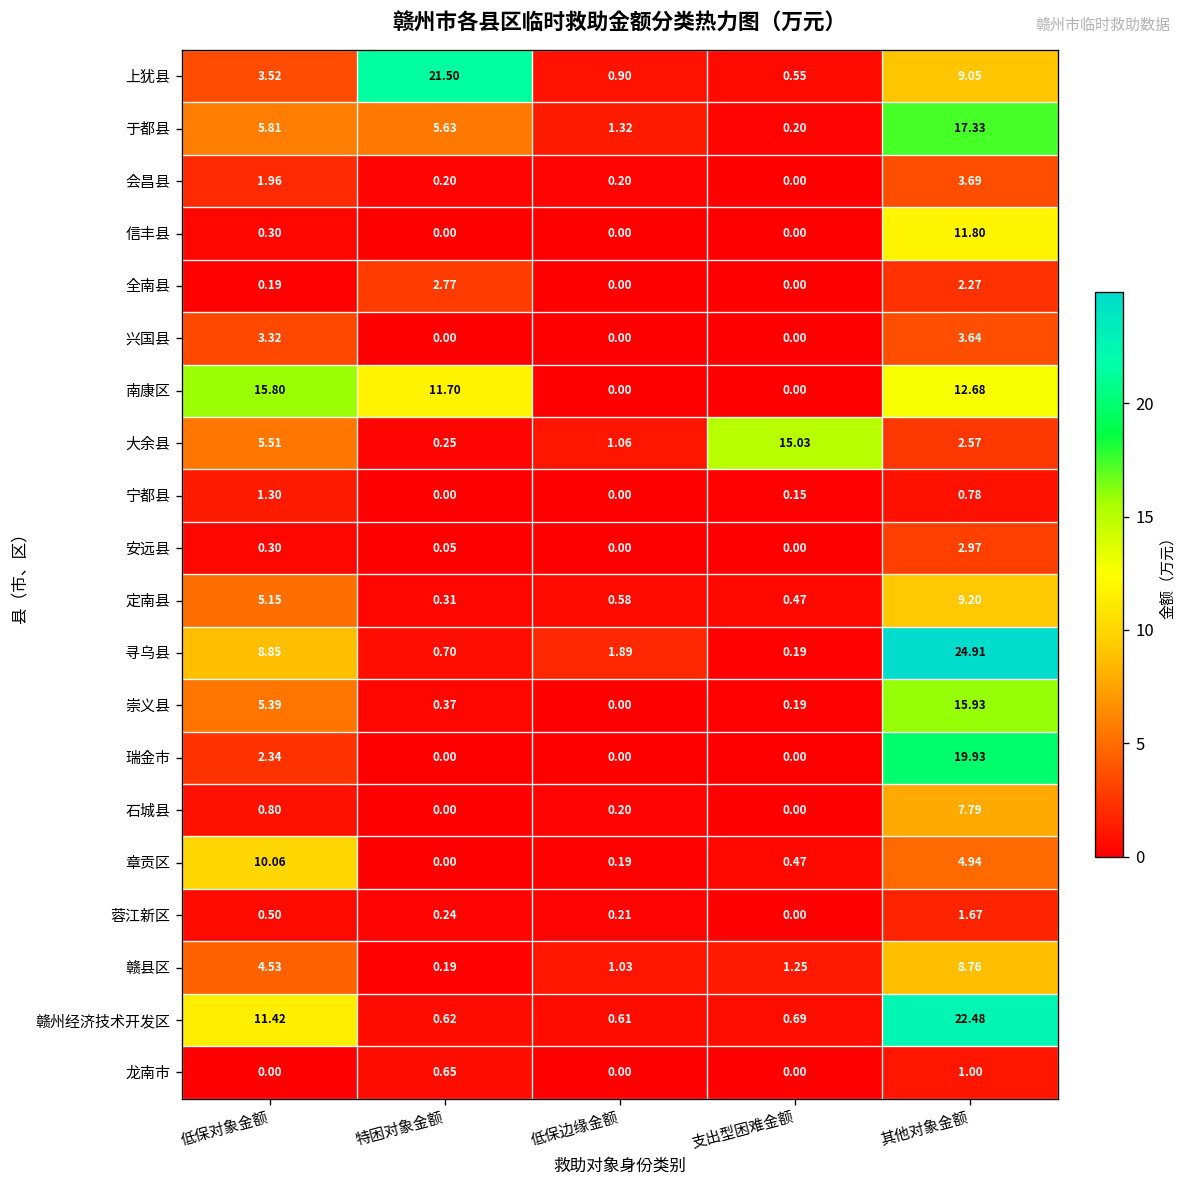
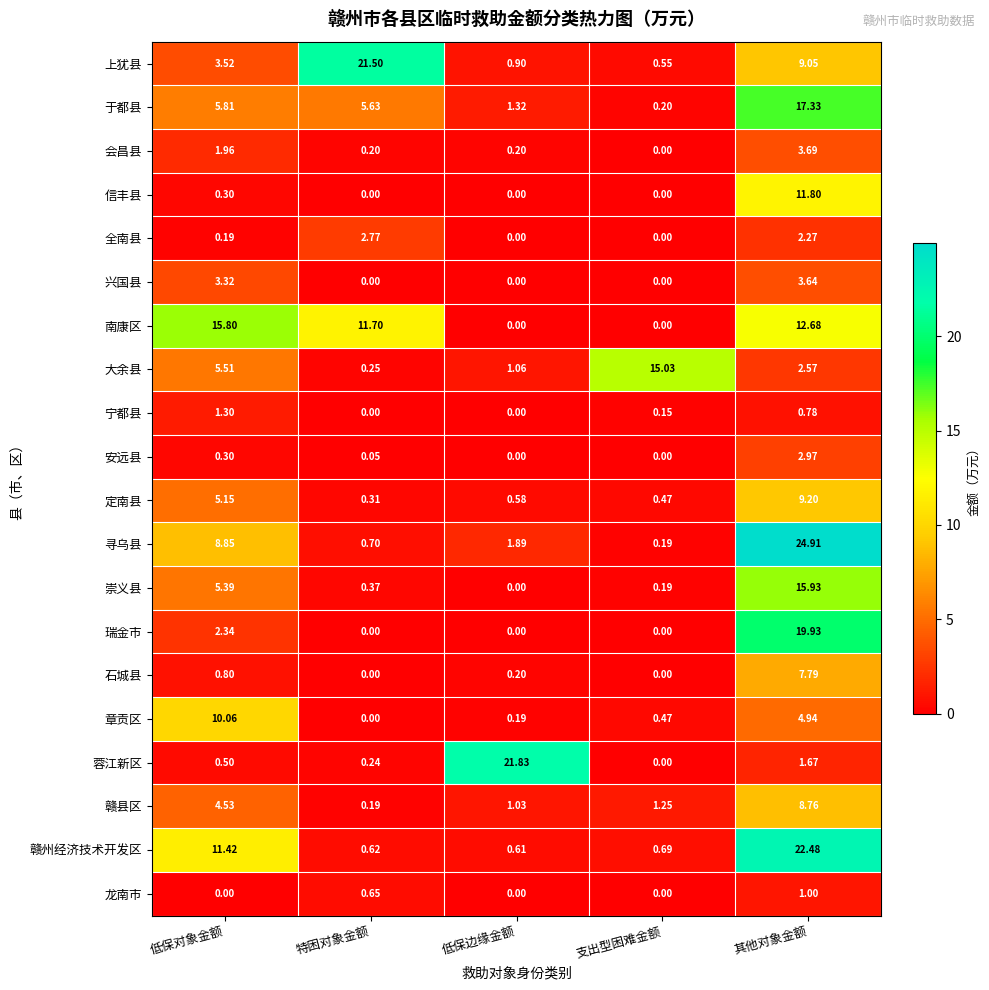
蓉江新区, 低保边缘金额: 0.21 -> 21.83
